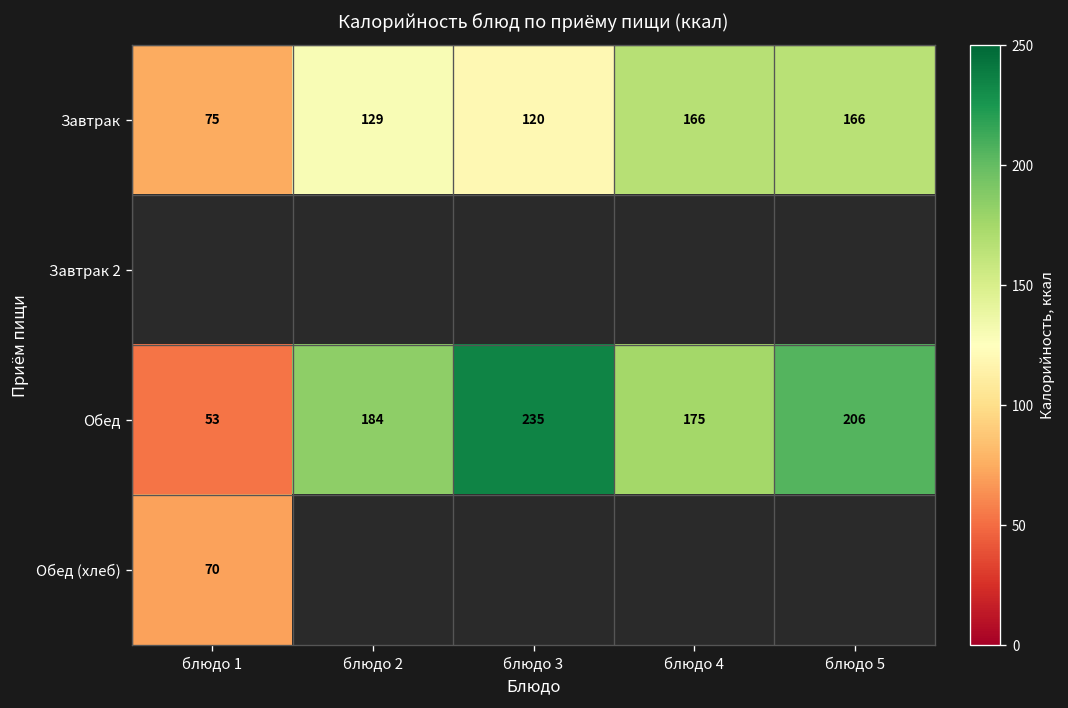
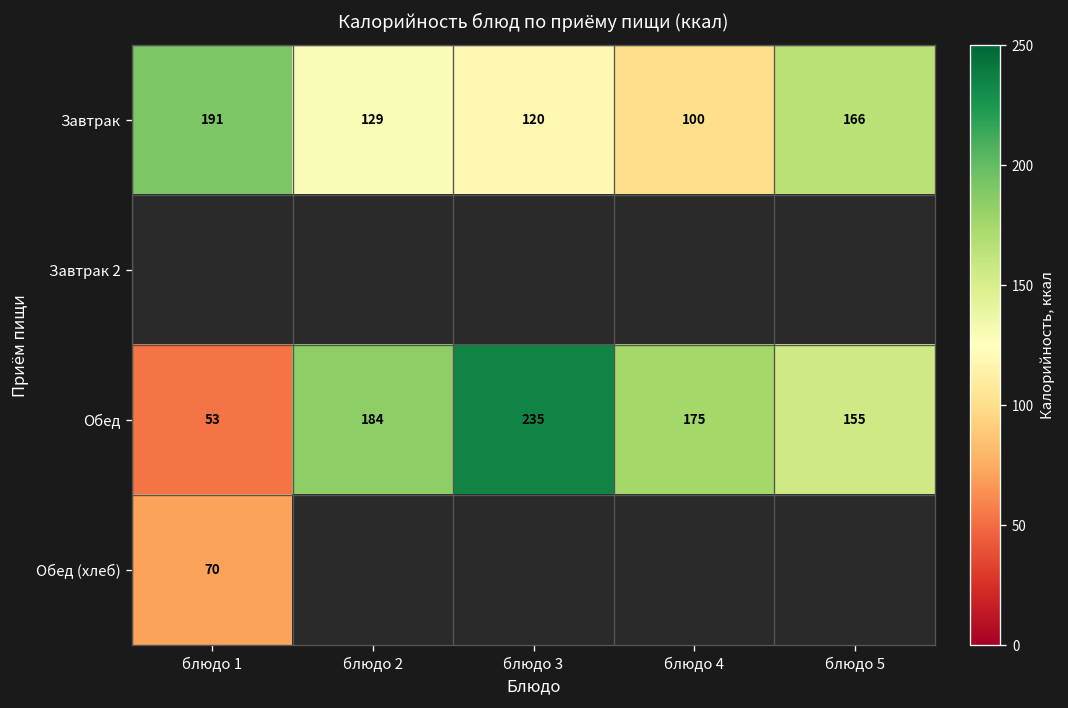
Завтрак, блюдо 1: 75 -> 191
Завтрак, блюдо 4: 166 -> 100
Обед, блюдо 5: 206 -> 155
